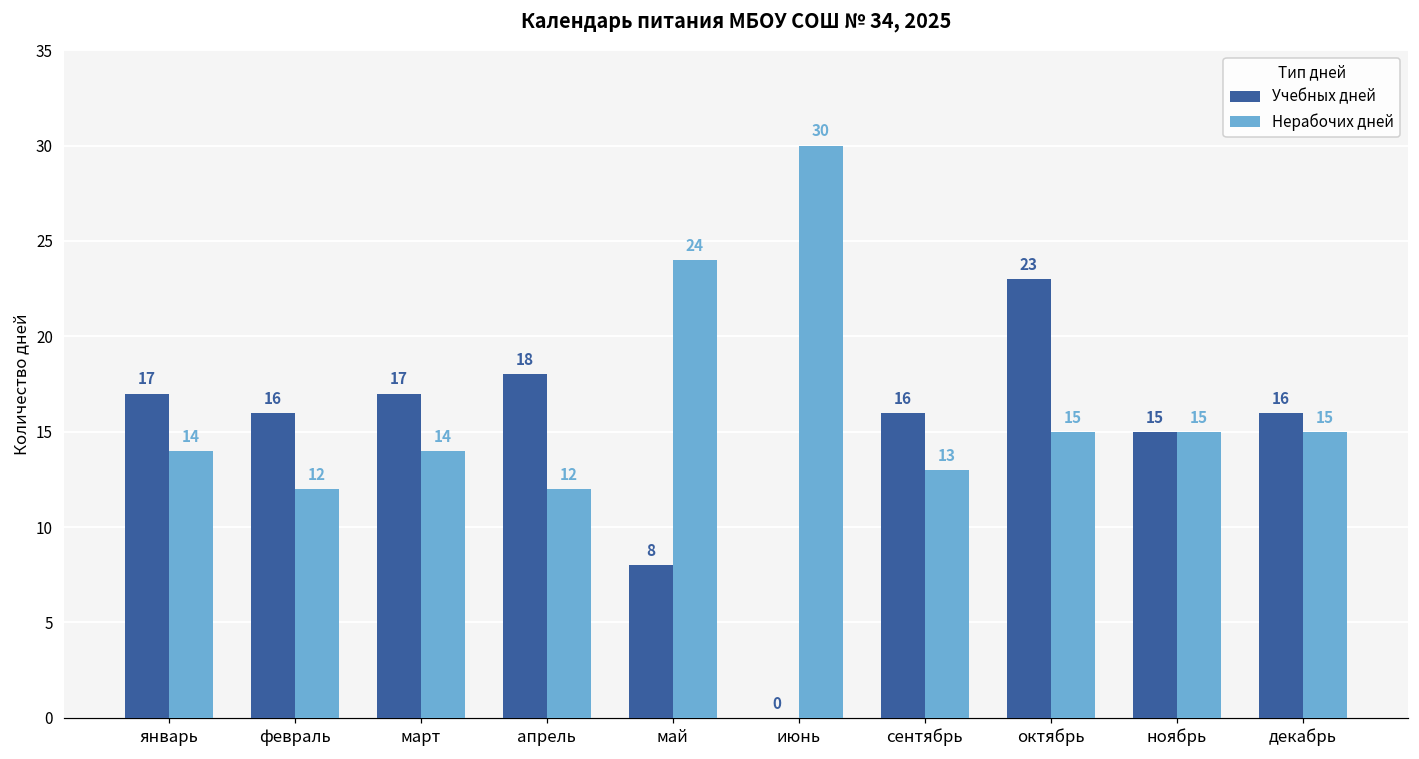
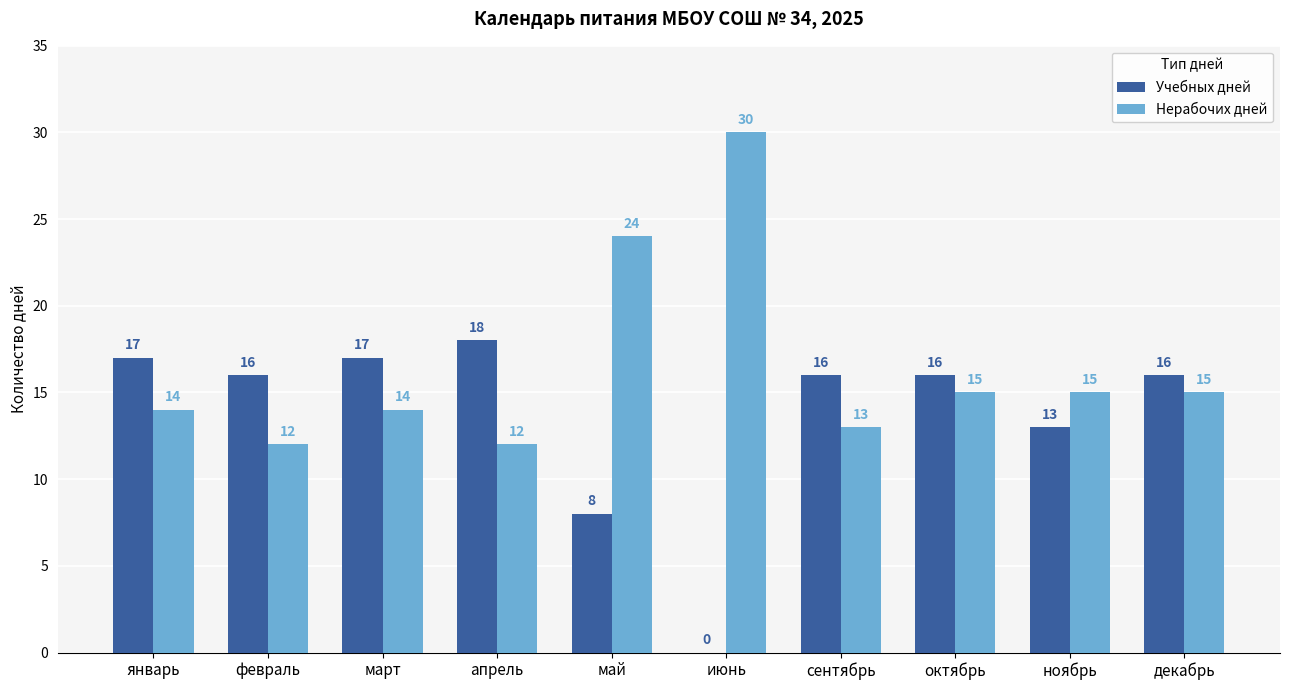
Учебных дней, октябрь: 23 -> 16
Учебных дней, ноябрь: 15 -> 13
